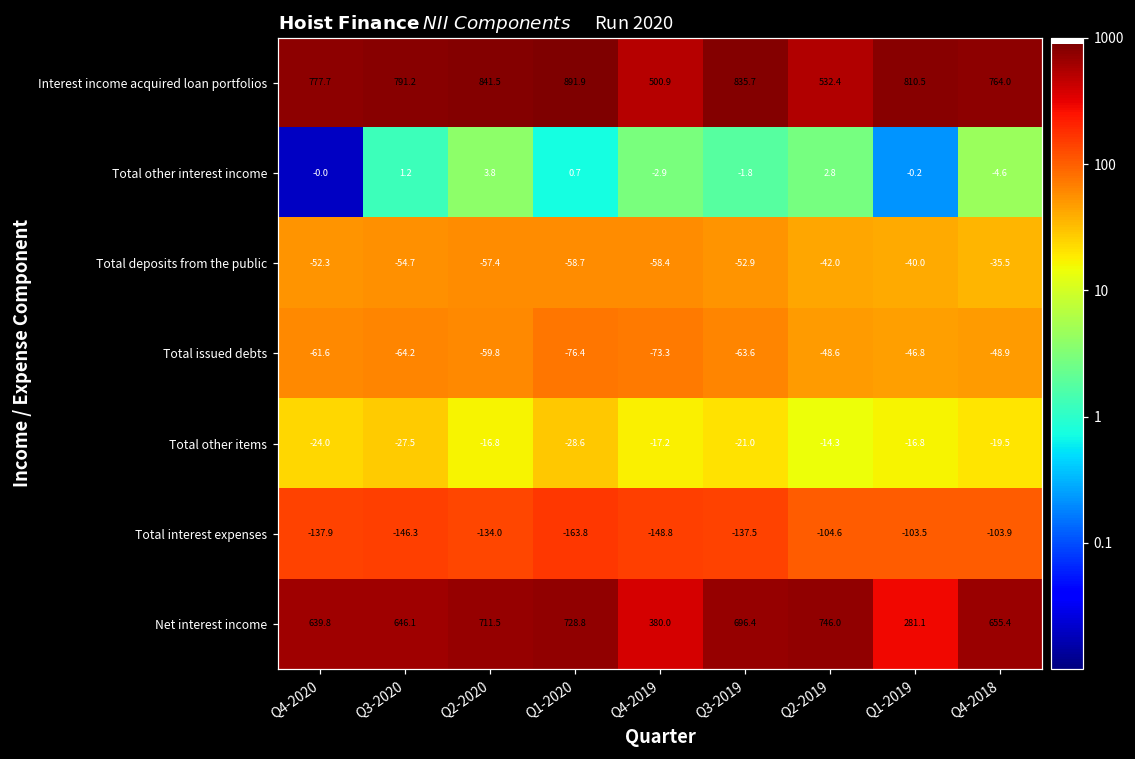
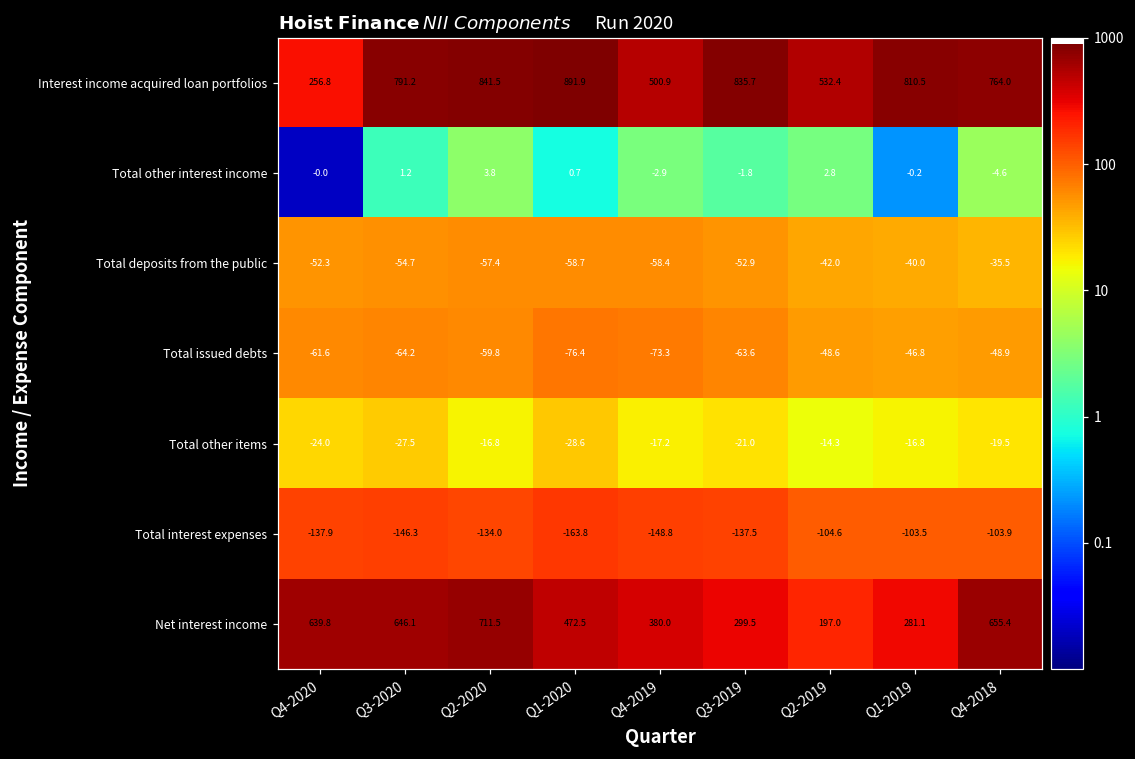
Interest income acquired loan portfolios, Q4-2020: 777.7 -> 256.8
Net interest income, Q1-2020: 728.8 -> 472.5
Net interest income, Q3-2019: 696.4 -> 299.5
Net interest income, Q2-2019: 746.0 -> 197.0
